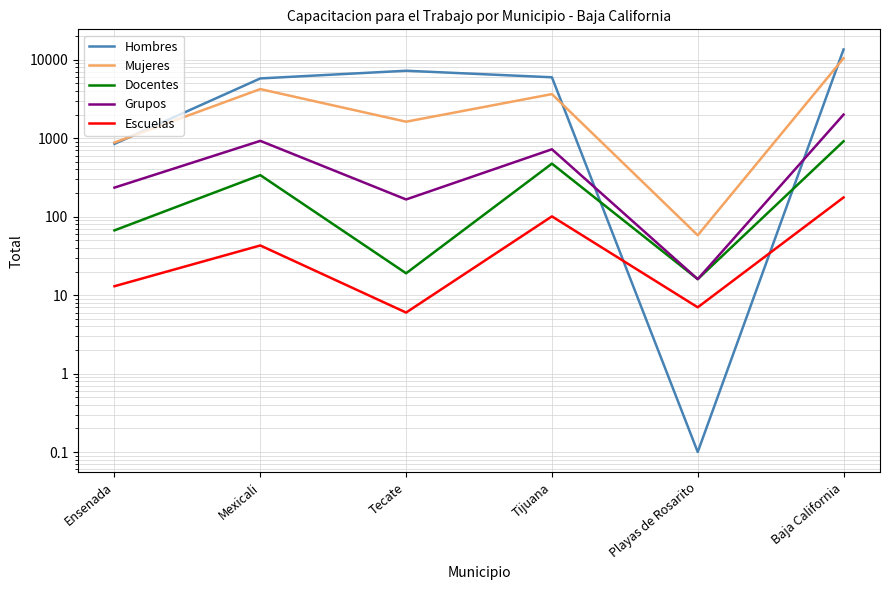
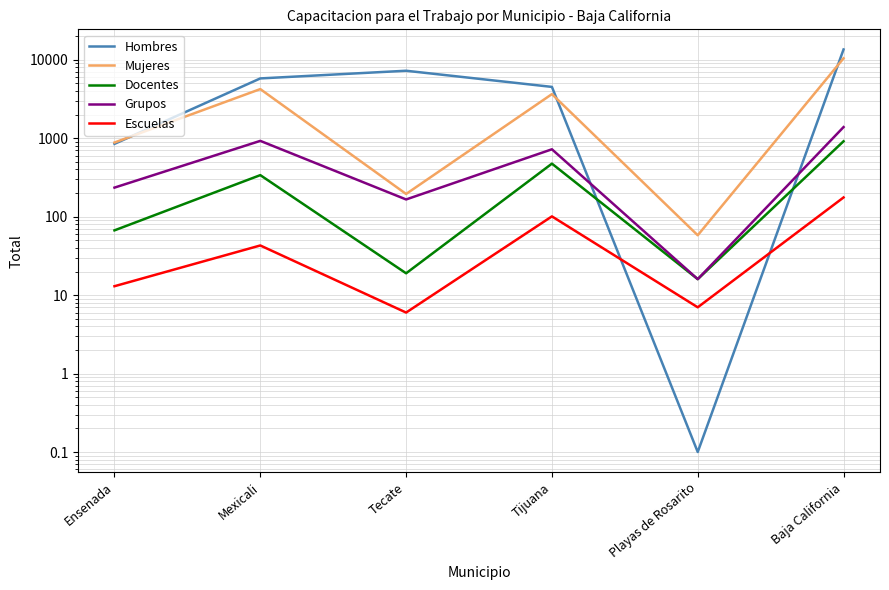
Mujeres, Tecate: 1600 -> 200
Hombres, Tijuana: 6000 -> 5000
Grupos, Baja California: 2000 -> 1400
